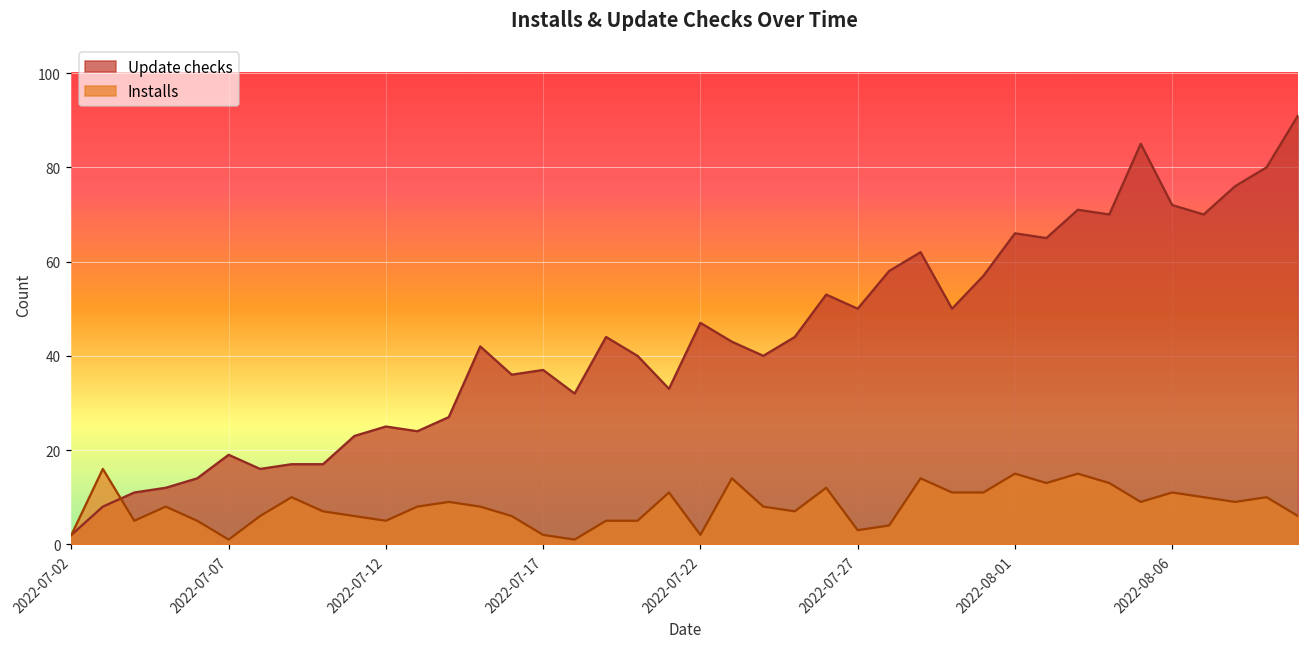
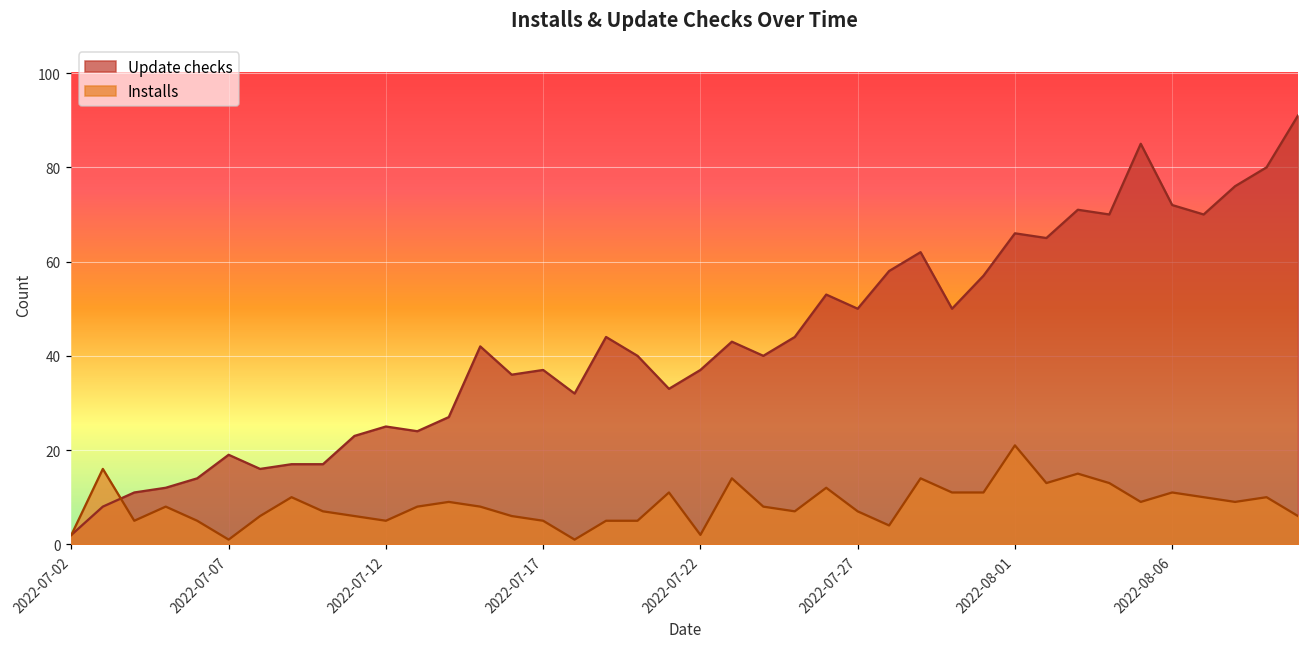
Installs, 2022-07-17: 2 -> 5
Update checks, 2022-07-22: 47 -> 37
Installs, 2022-07-27: 3 -> 7
Installs, 2022-08-01: 15 -> 21
